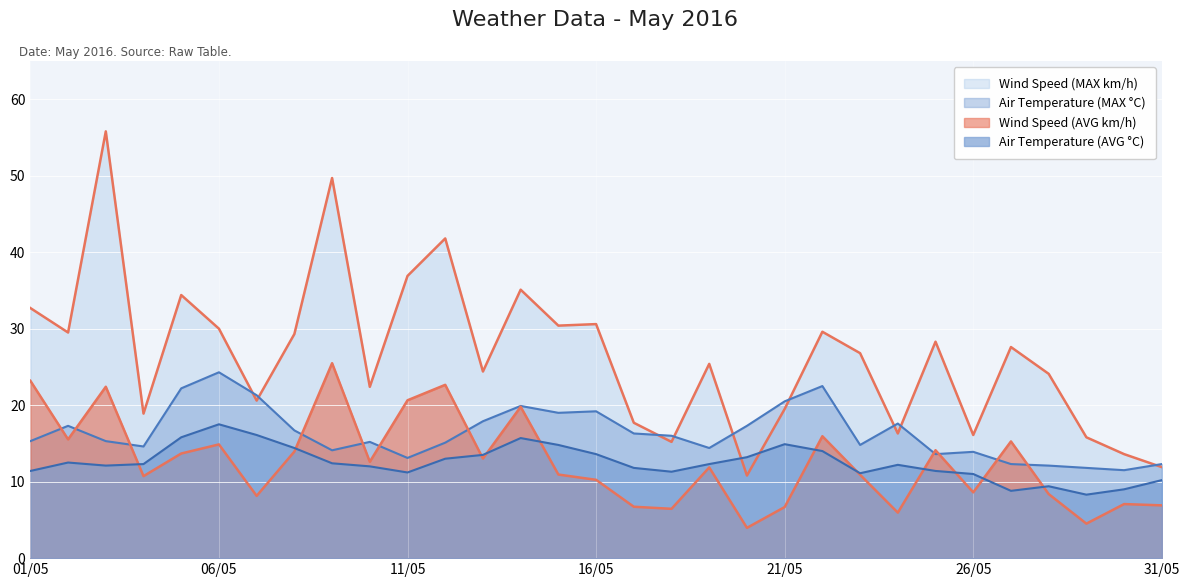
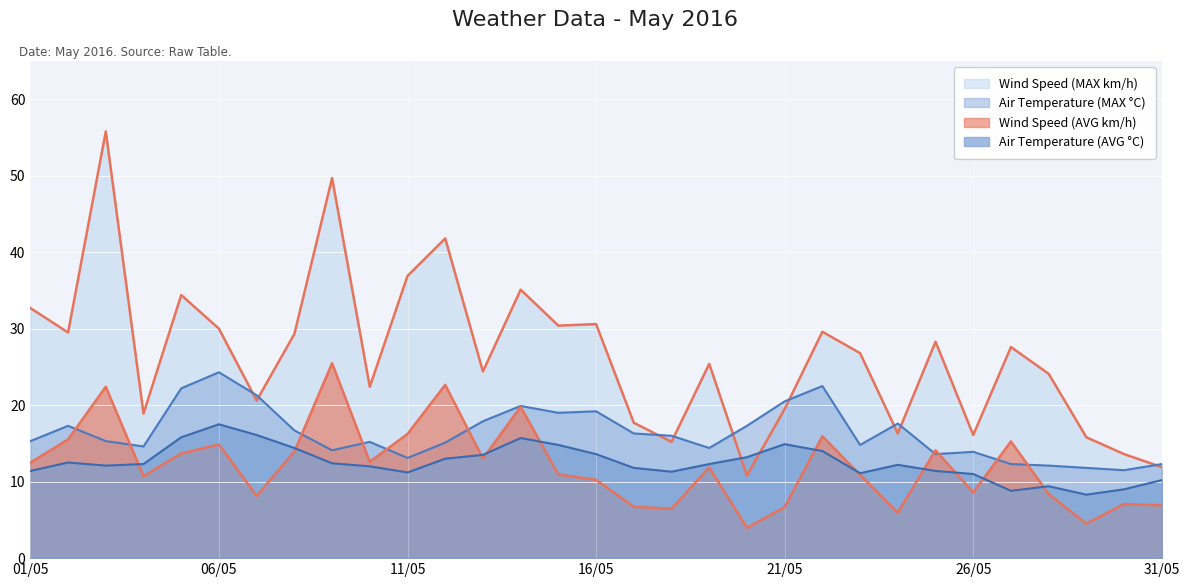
Wind Speed (AVG km/h), 01/05: 23 -> 12
Wind Speed (AVG km/h), 11/05: 21 -> 16
